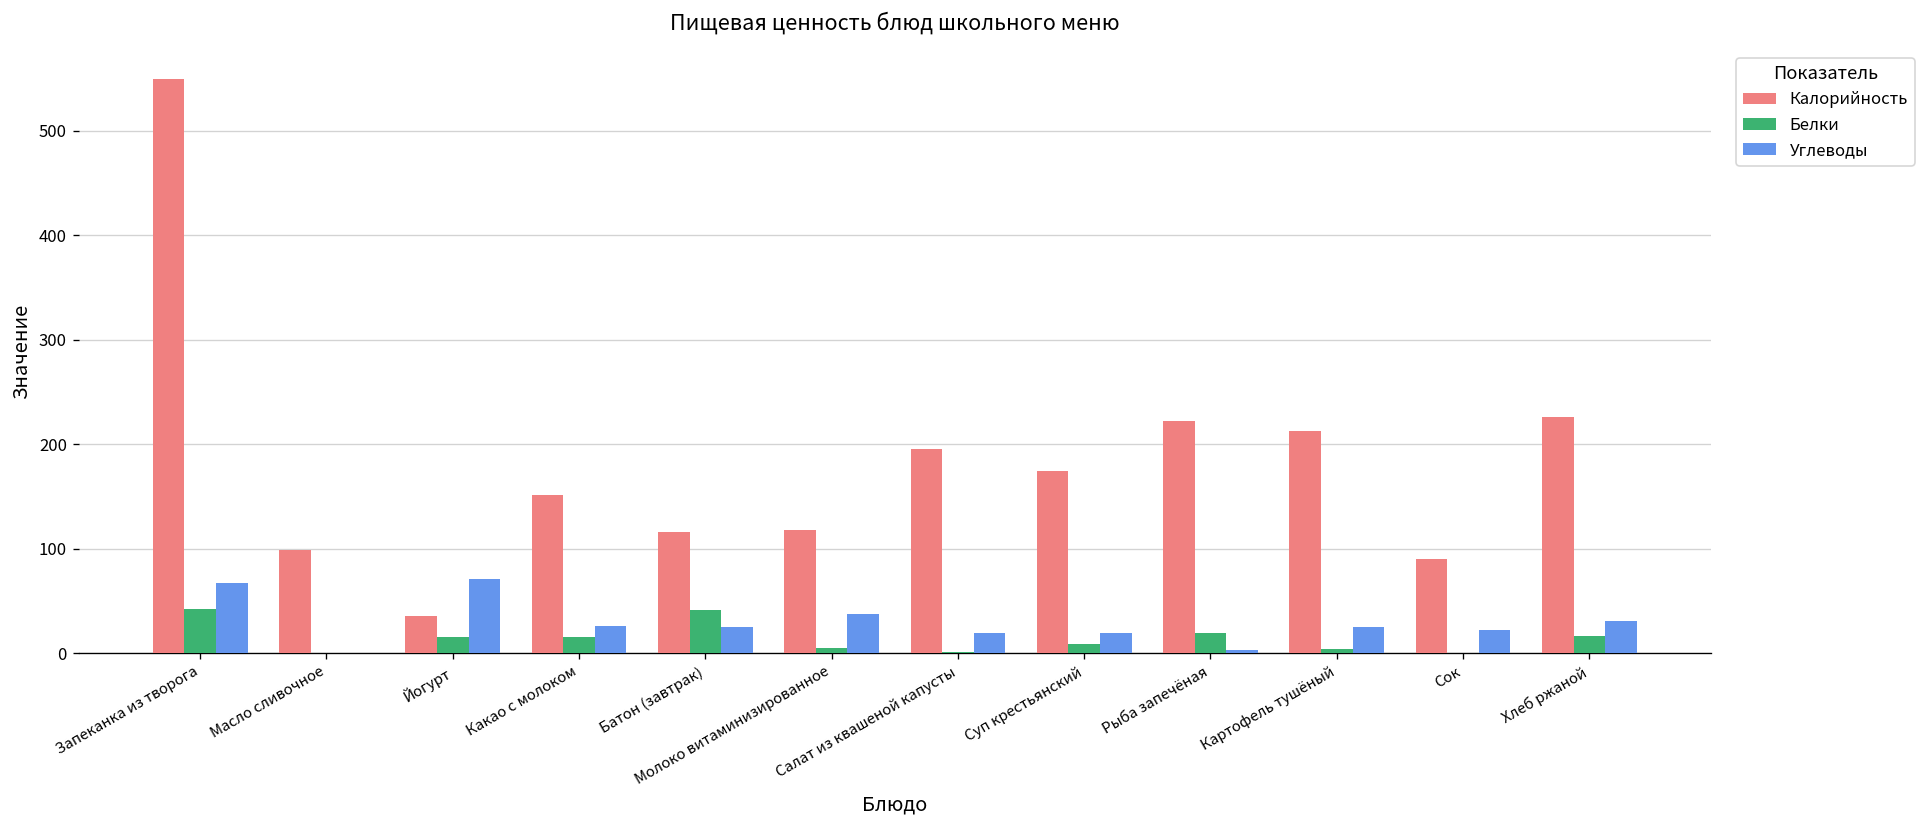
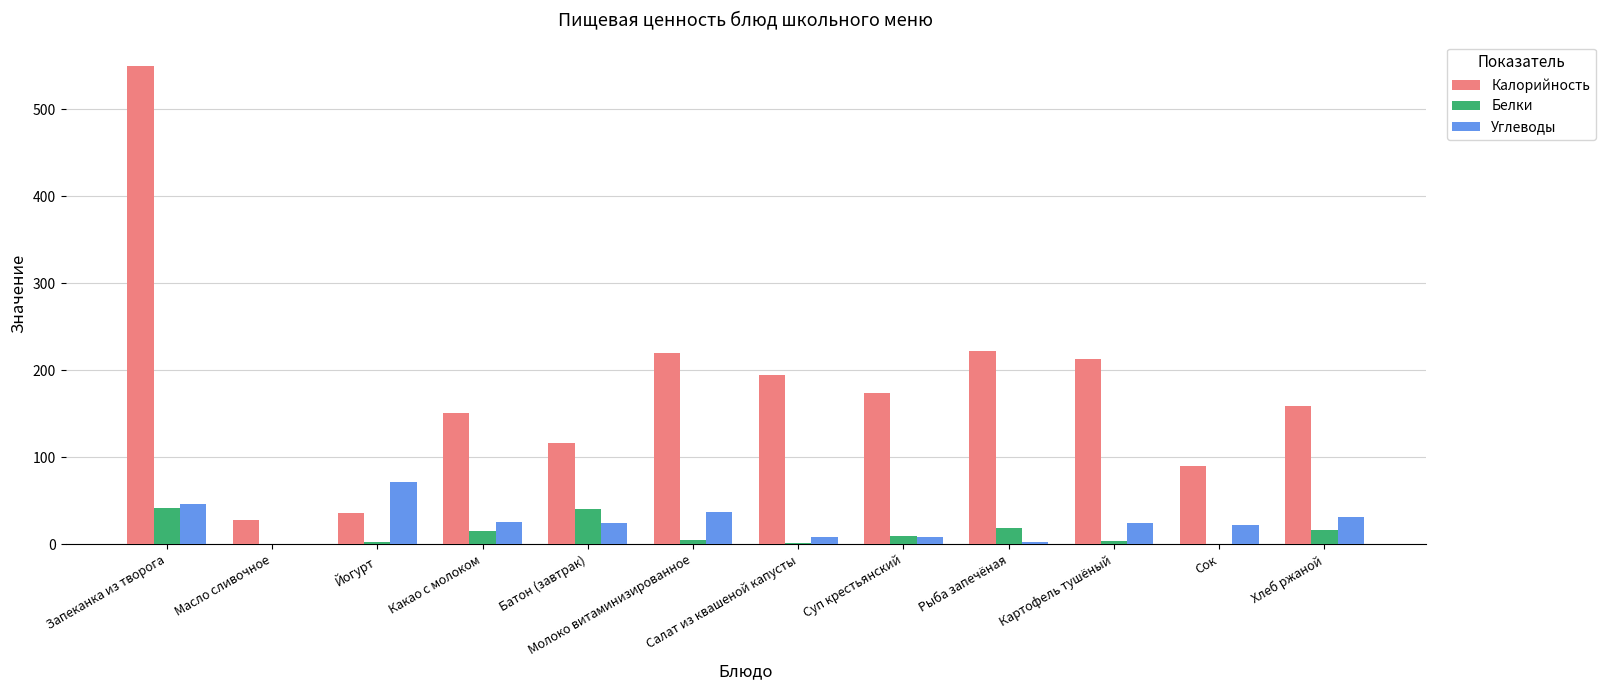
Углеводы, Запеканка из творога: 70 -> 50
Калорийность, Масло сливочное: 100 -> 30
Белки, Йогурт: 20 -> 0
Калорийность, Молоко витаминизированное: 120 -> 220
Углеводы, Салат из квашеной капусты: 20 -> 10
Углеводы, Суп крестьянский: 20 -> 10
Калорийность, Хлеб ржаной: 230 -> 160
